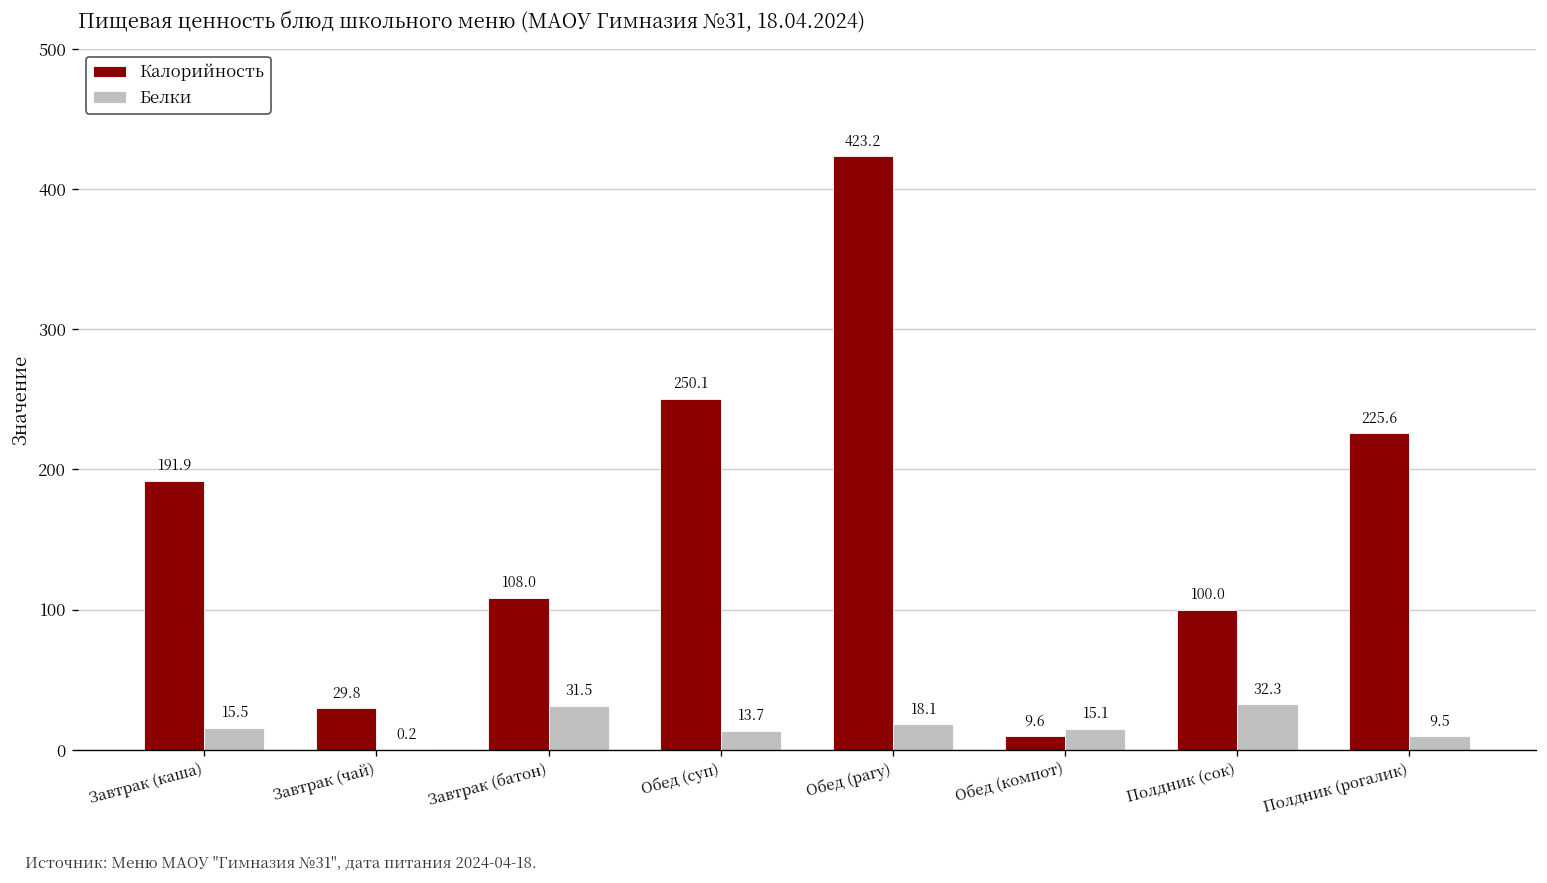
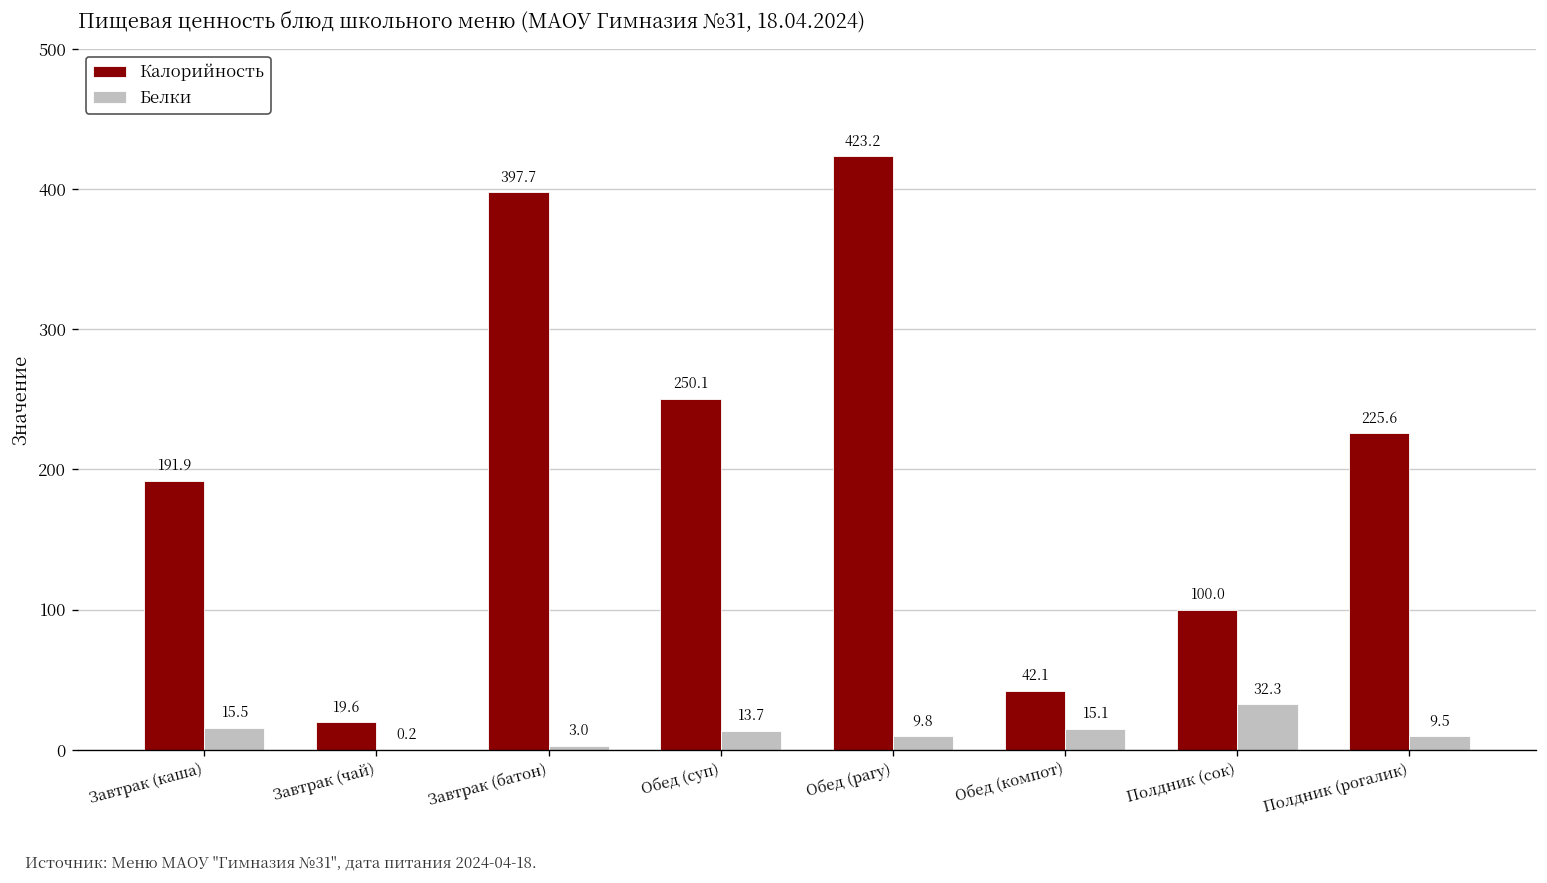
Калорийность, Завтрак (чай): 29.8 -> 19.6
Калорийность, Завтрак (батон): 108.0 -> 397.7
Белки, Завтрак (батон): 31.5 -> 3.0
Белки, Обед (рагу): 18.1 -> 9.8
Калорийность, Обед (компот): 9.6 -> 42.1
